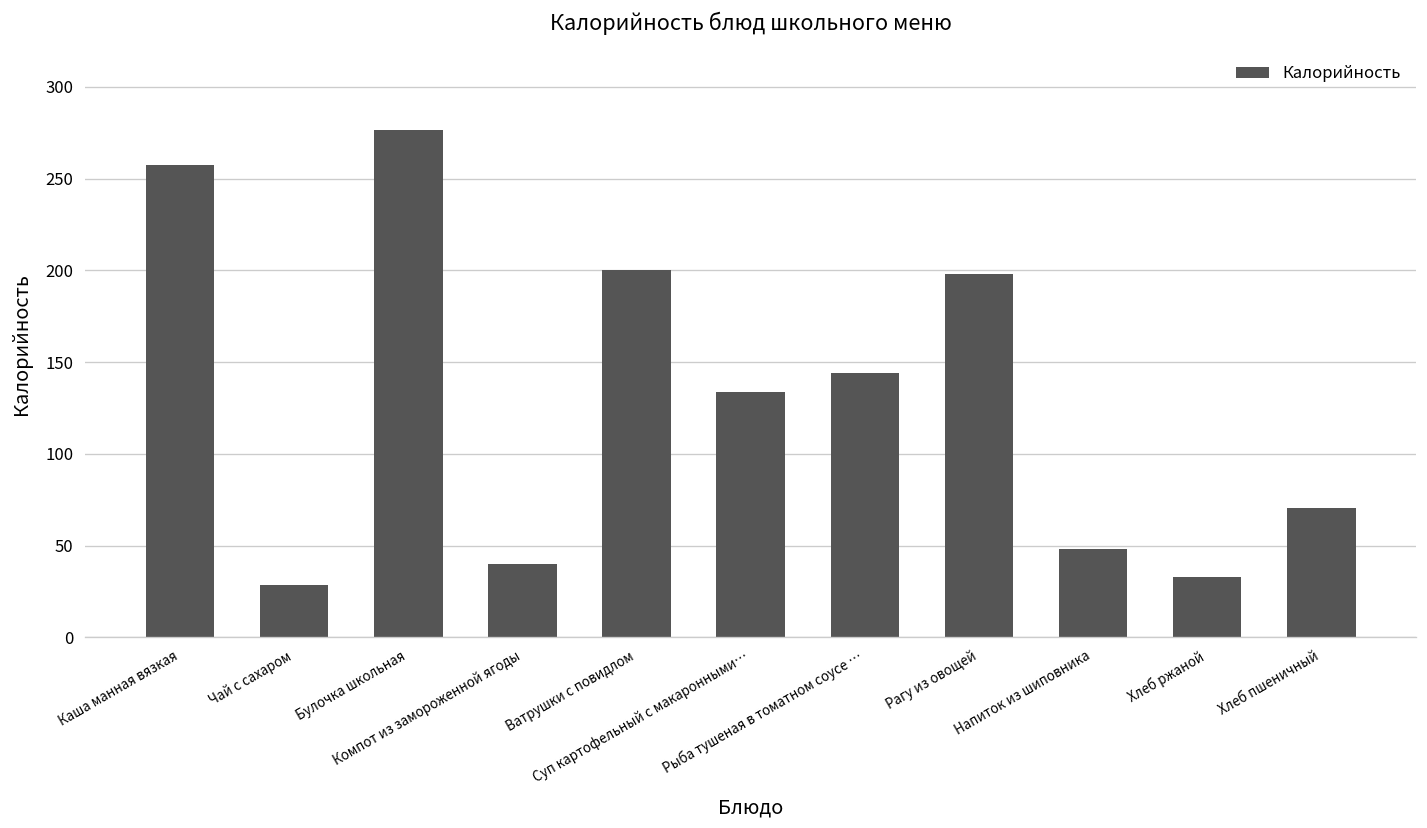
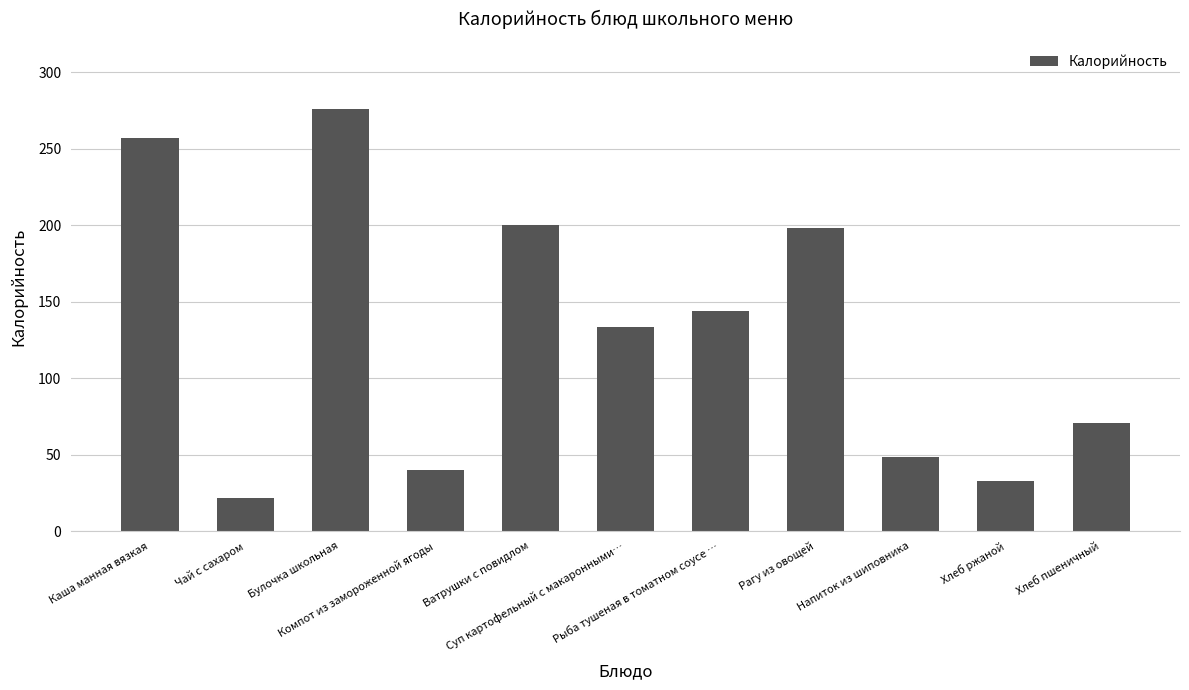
Чай с сахаром: 28 -> 21
